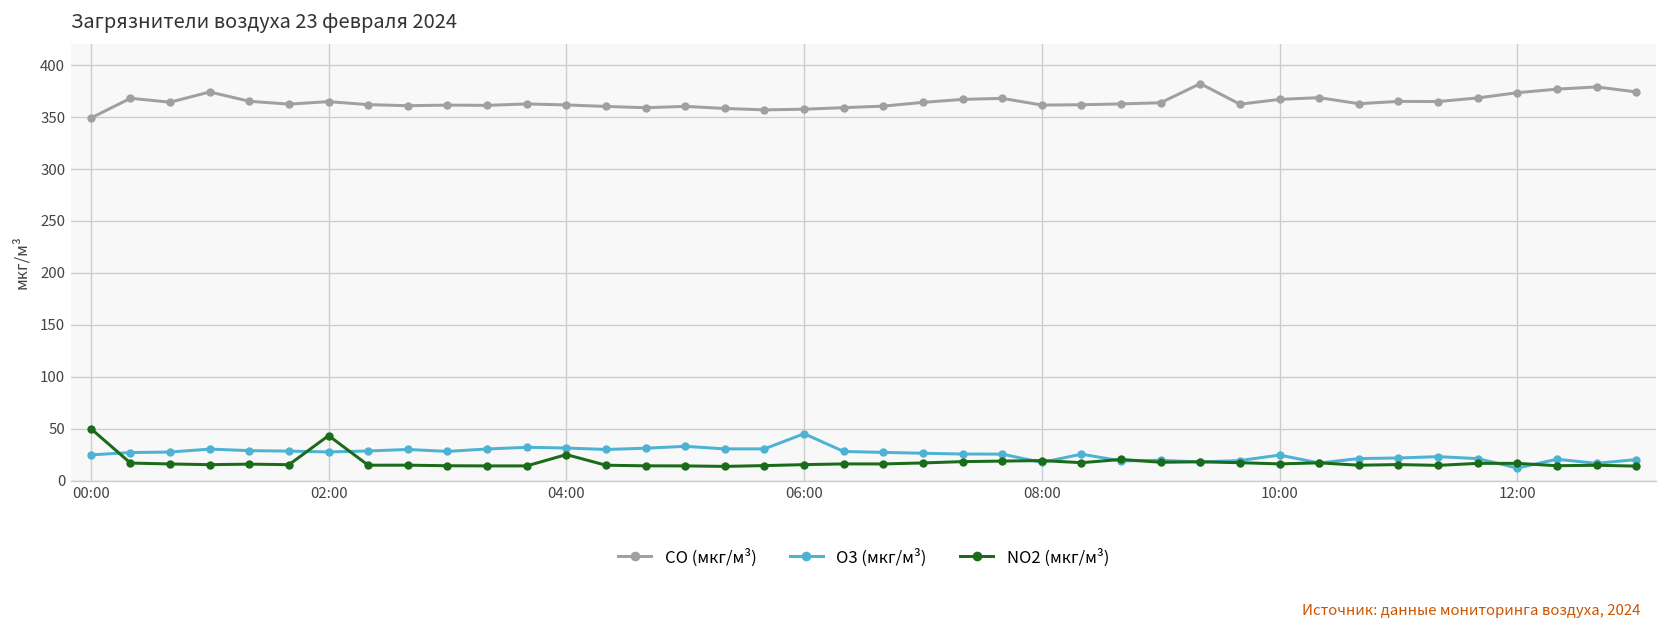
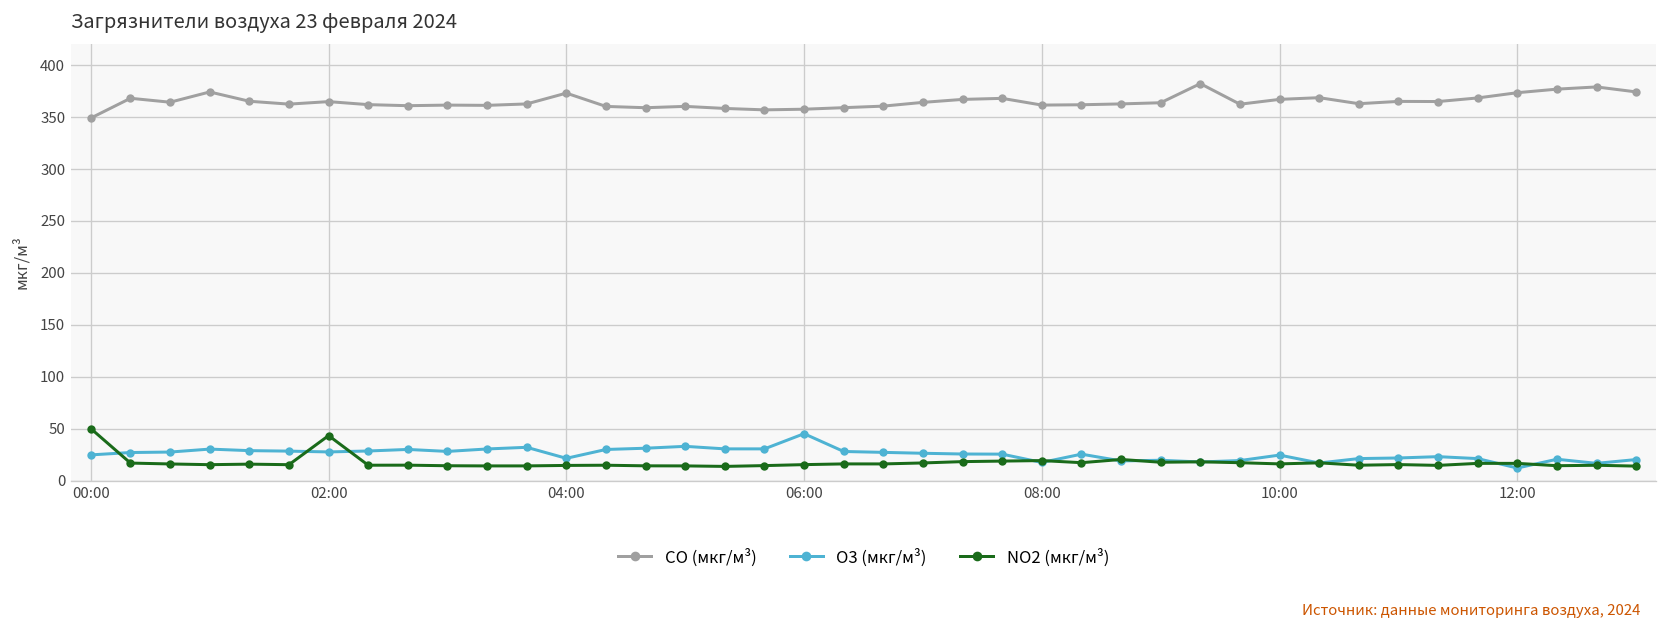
CO (мкг/м³), 04:00: 360 -> 370
O3 (мкг/м³), 04:00: 30 -> 20
NO2 (мкг/м³), 04:00: 30 -> 10
